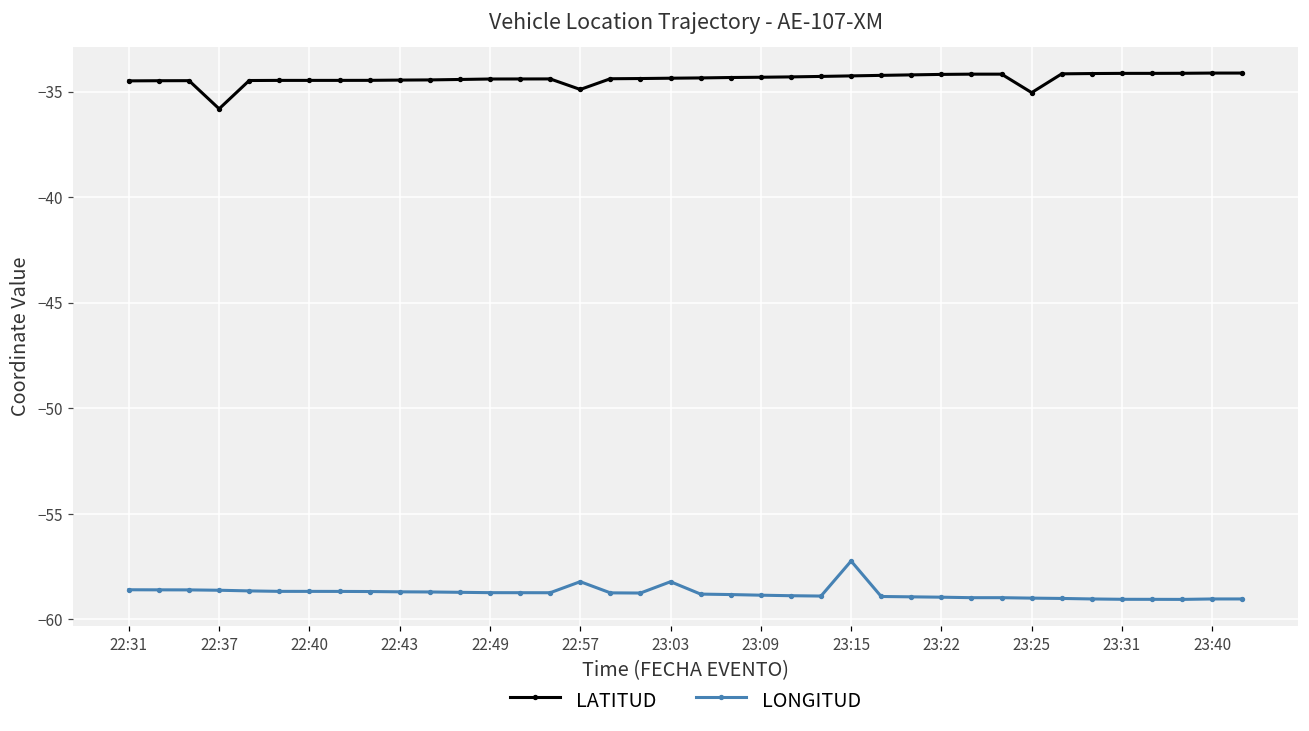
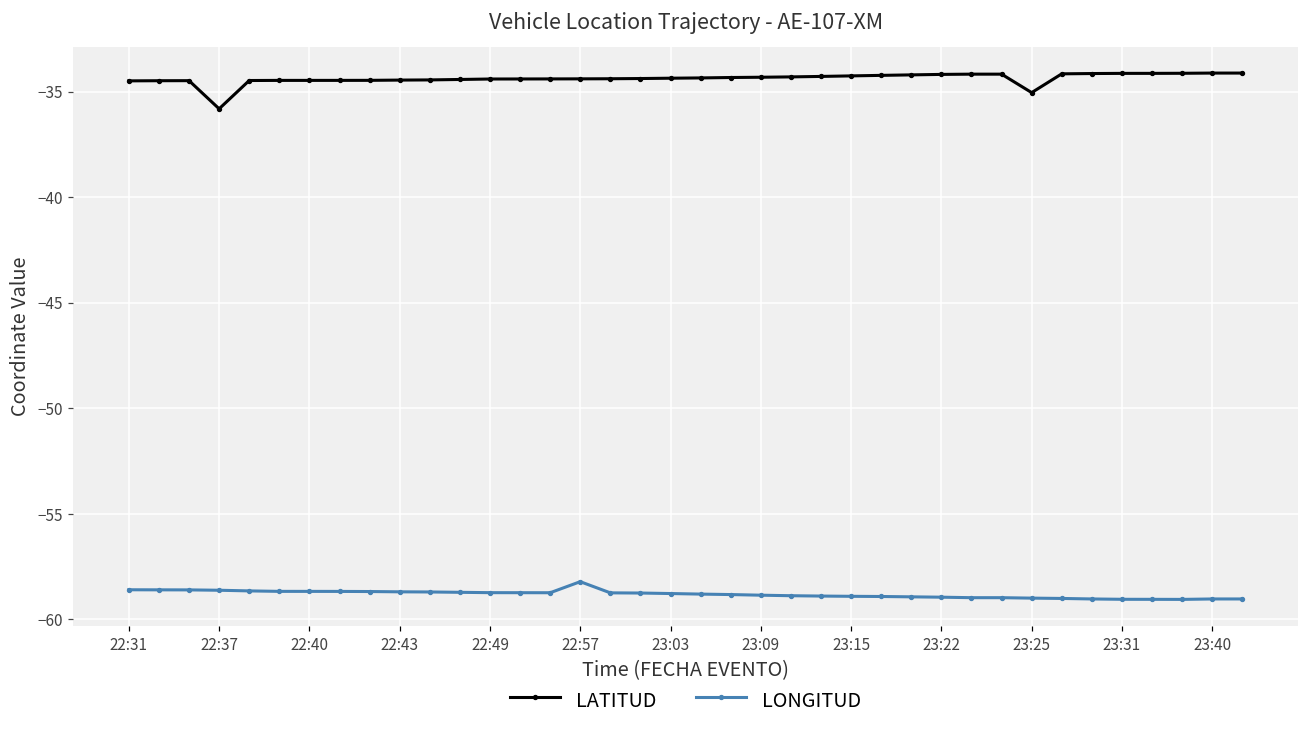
LATITUD, 22:57: -34.9 -> -34.4
LONGITUD, 23:03: -58.2 -> -58.8
LONGITUD, 23:15: -57.2 -> -58.9
